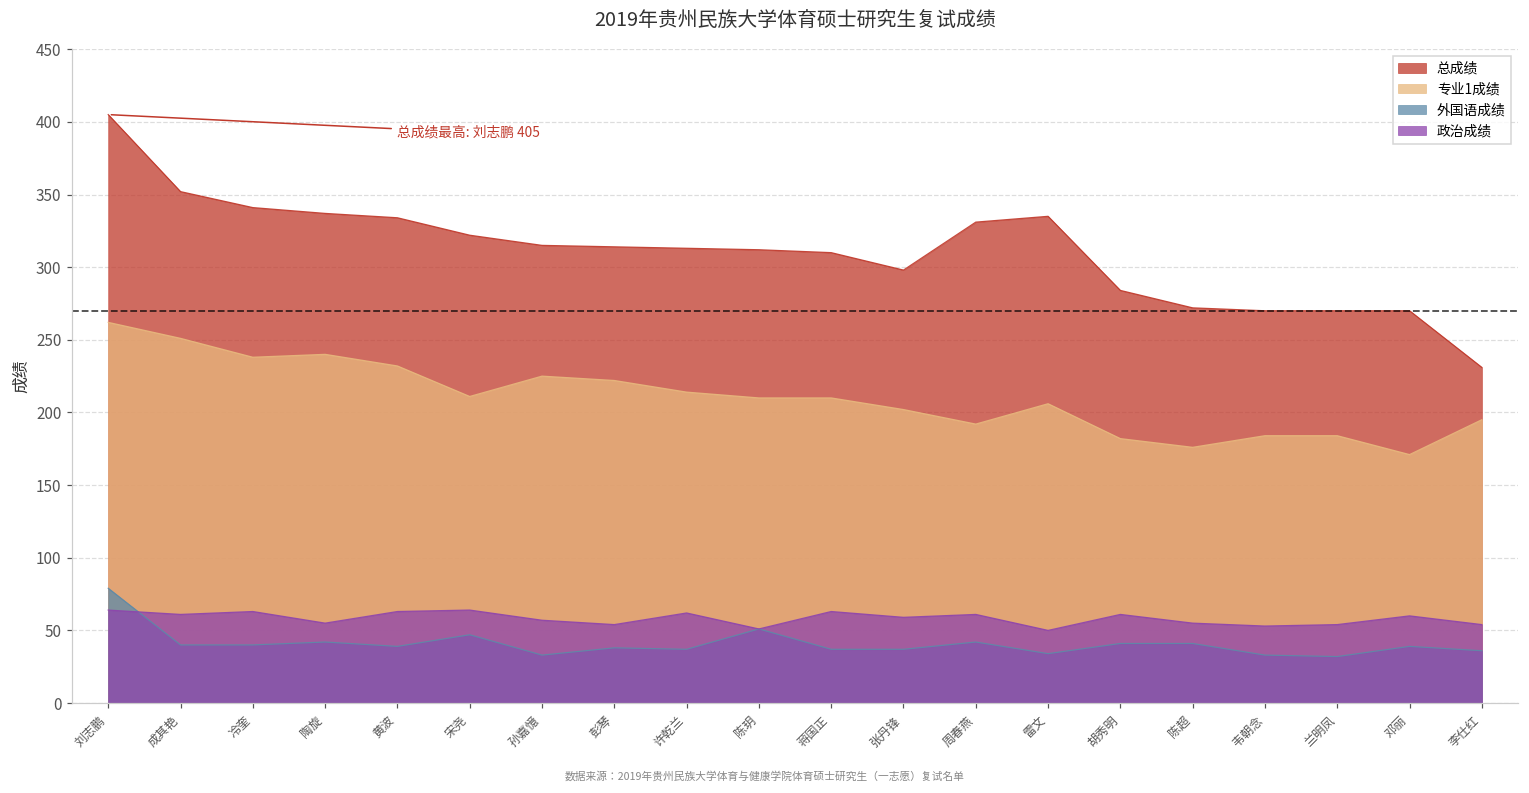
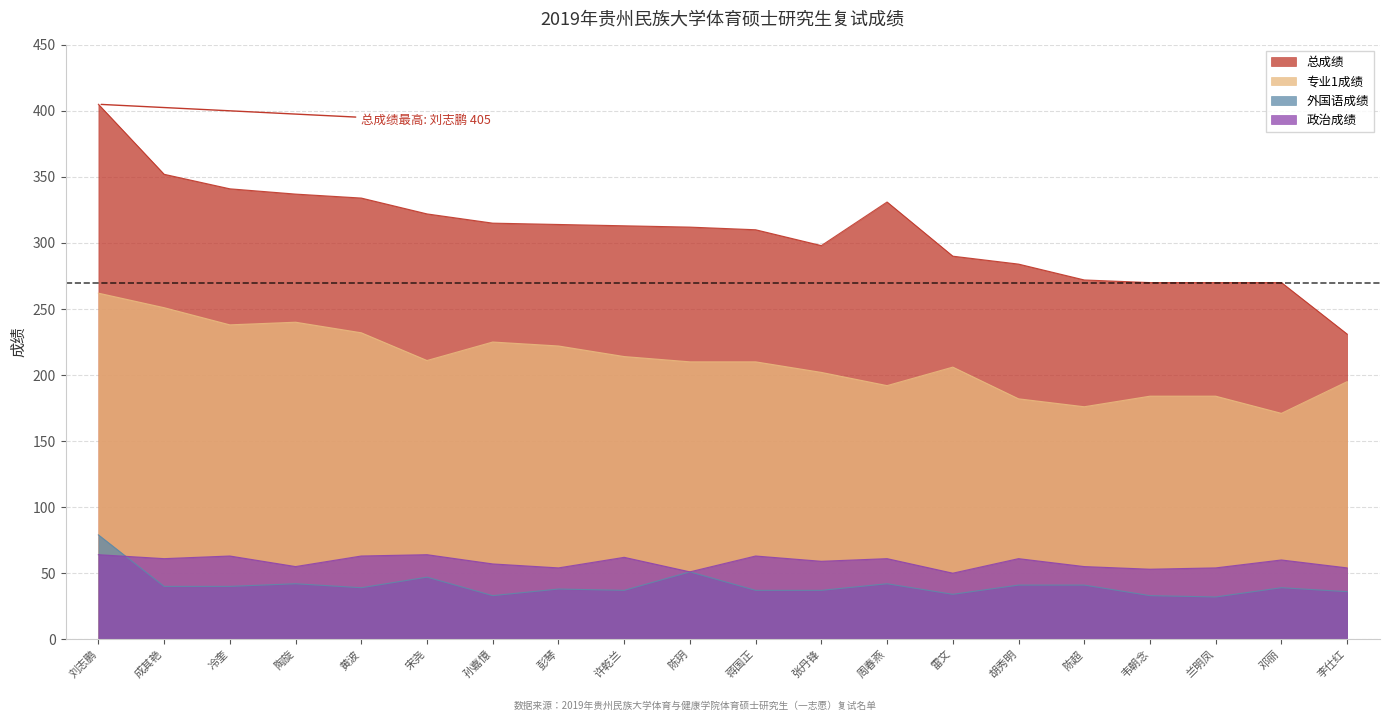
总成绩, 雷文: 335 -> 290
